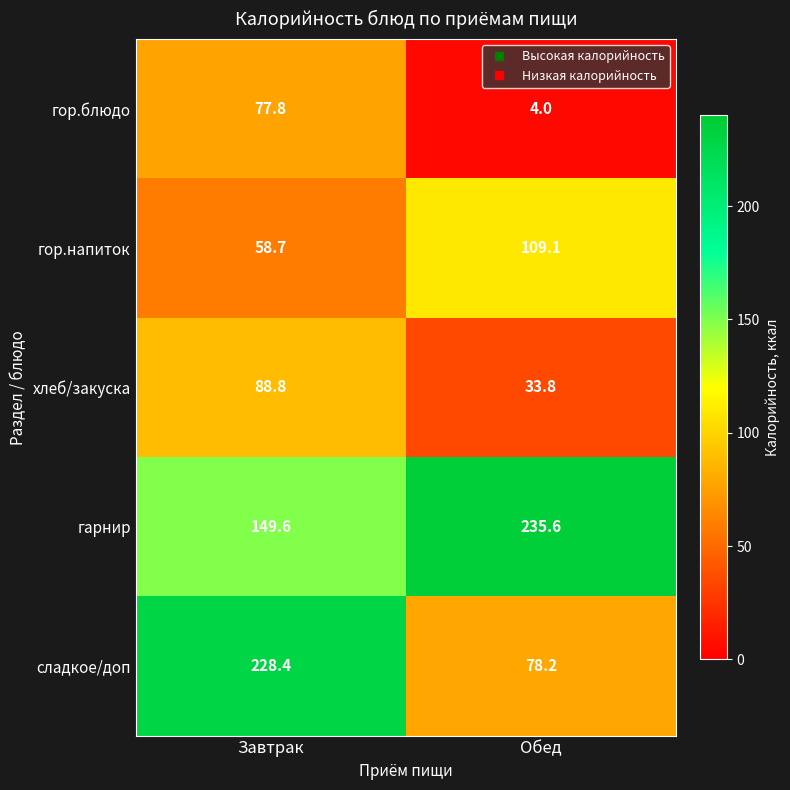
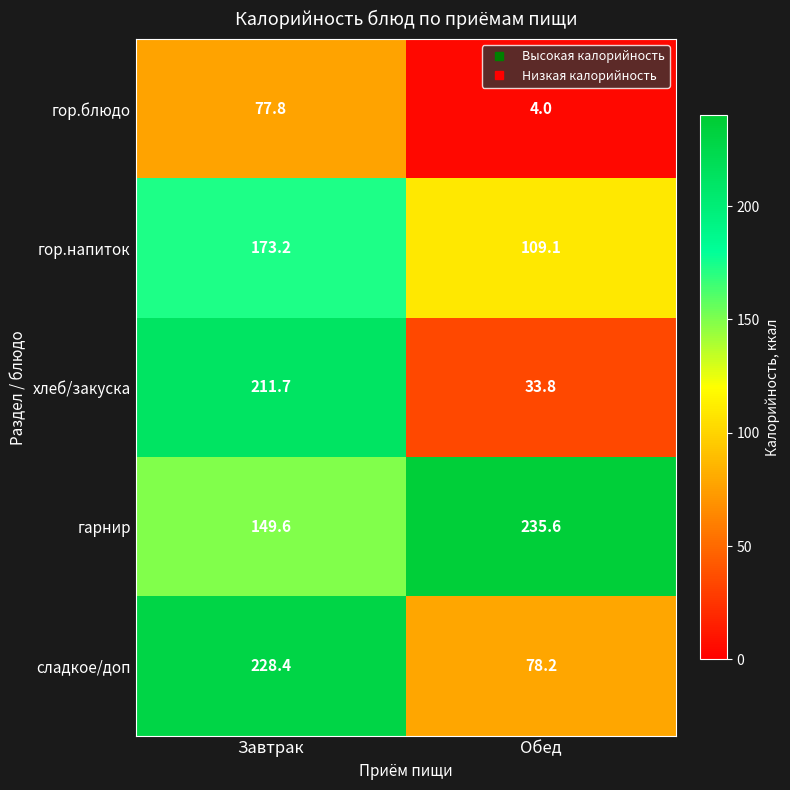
гор.напиток, Завтрак: 58.7 -> 173.2
хлеб/закуска, Завтрак: 88.8 -> 211.7
